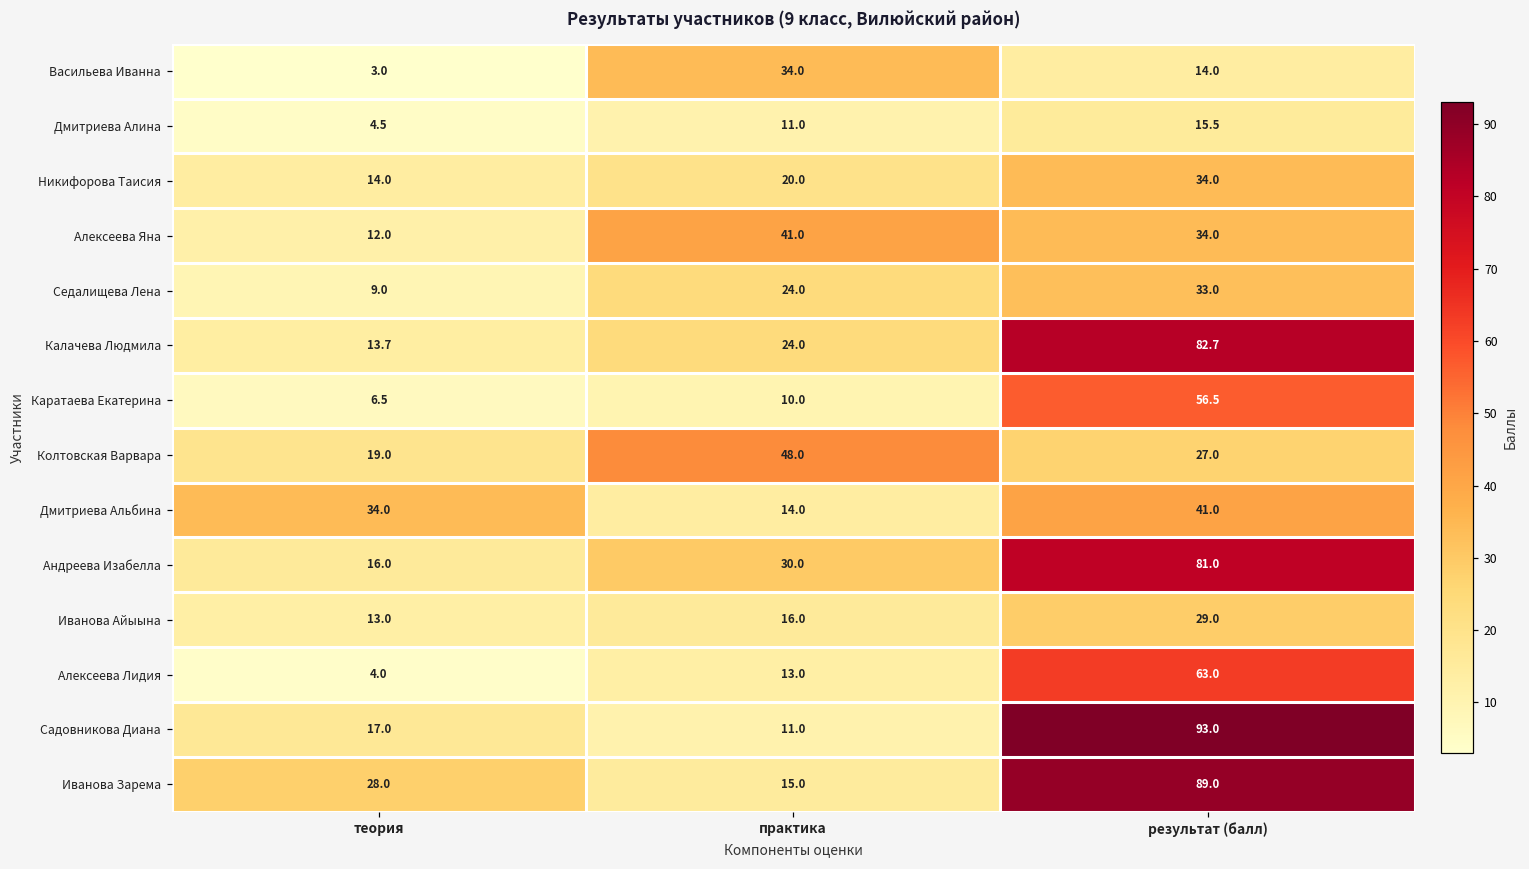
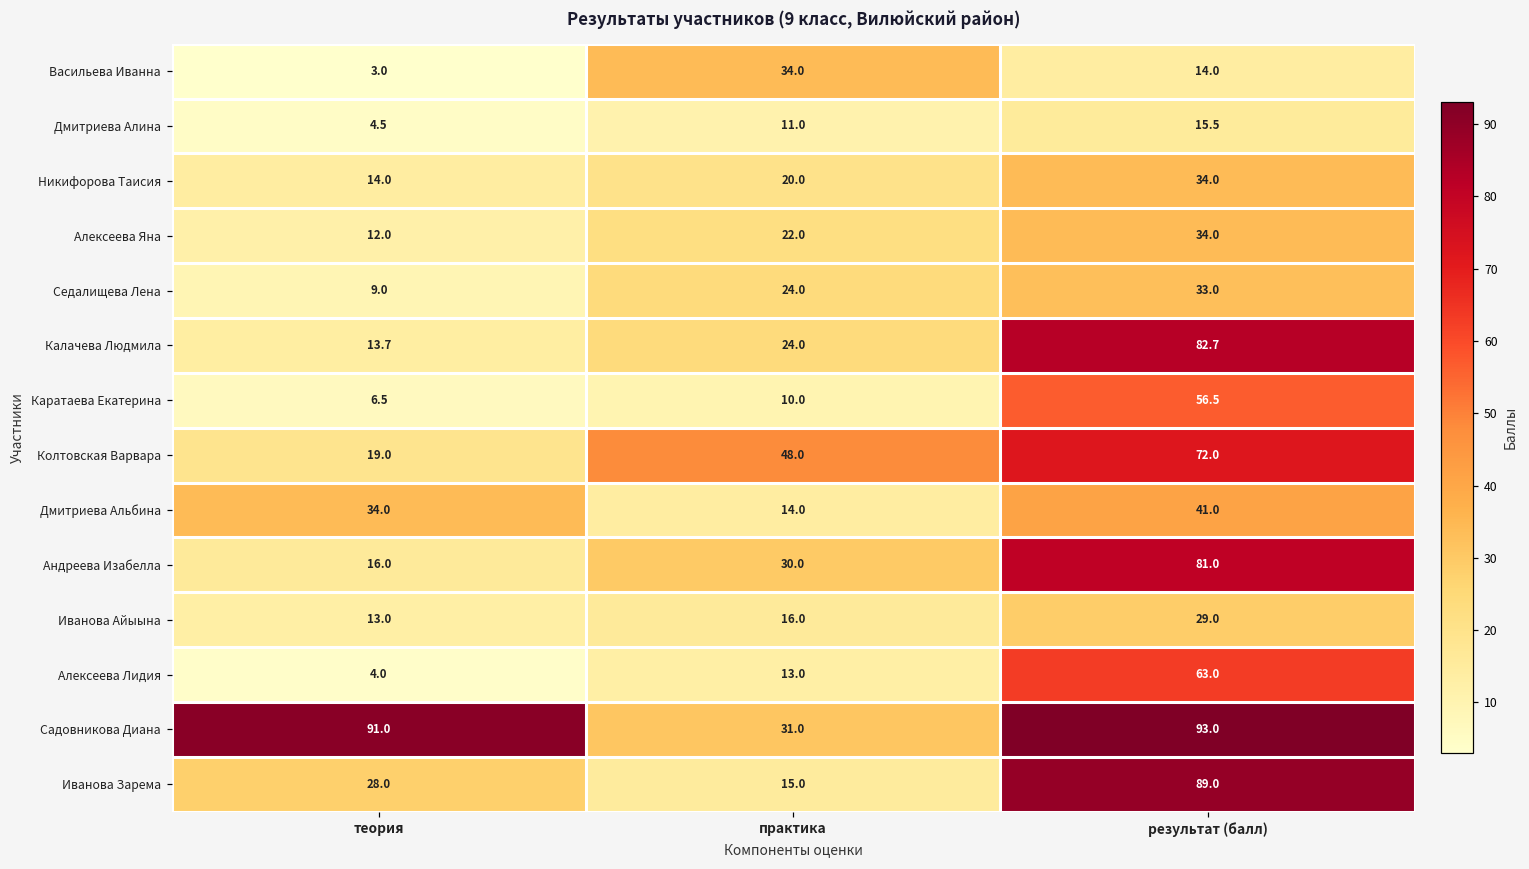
Алексеева Яна, практика: 41.0 -> 22.0
Колтовская Варвара, результат (балл): 27.0 -> 72.0
Садовникова Диана, теория: 17.0 -> 91.0
Садовникова Диана, практика: 11.0 -> 31.0
